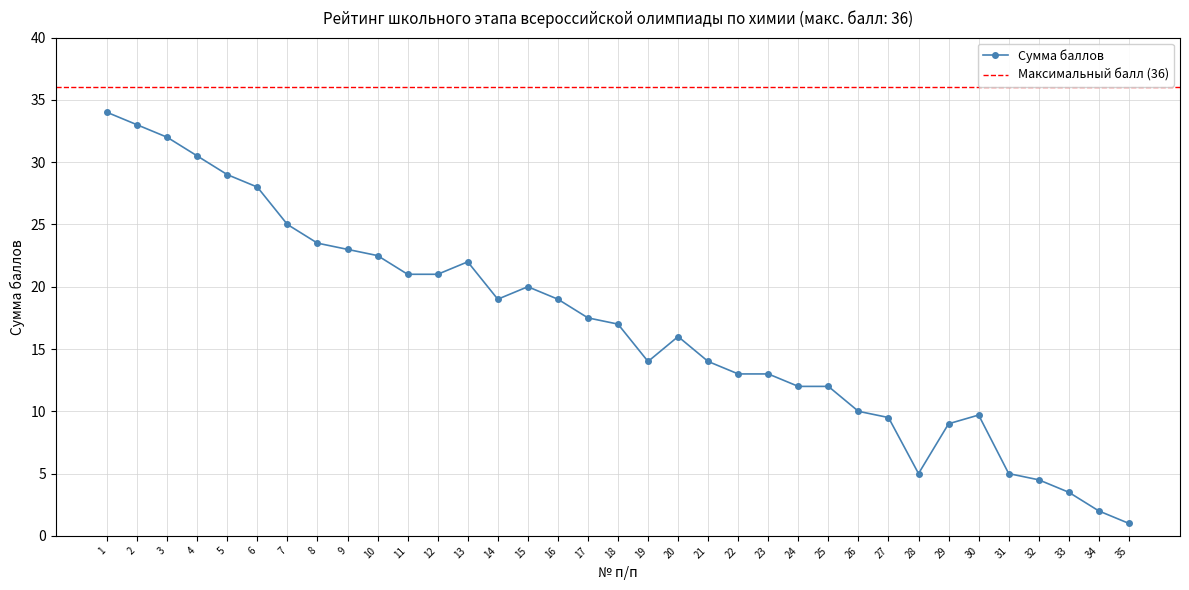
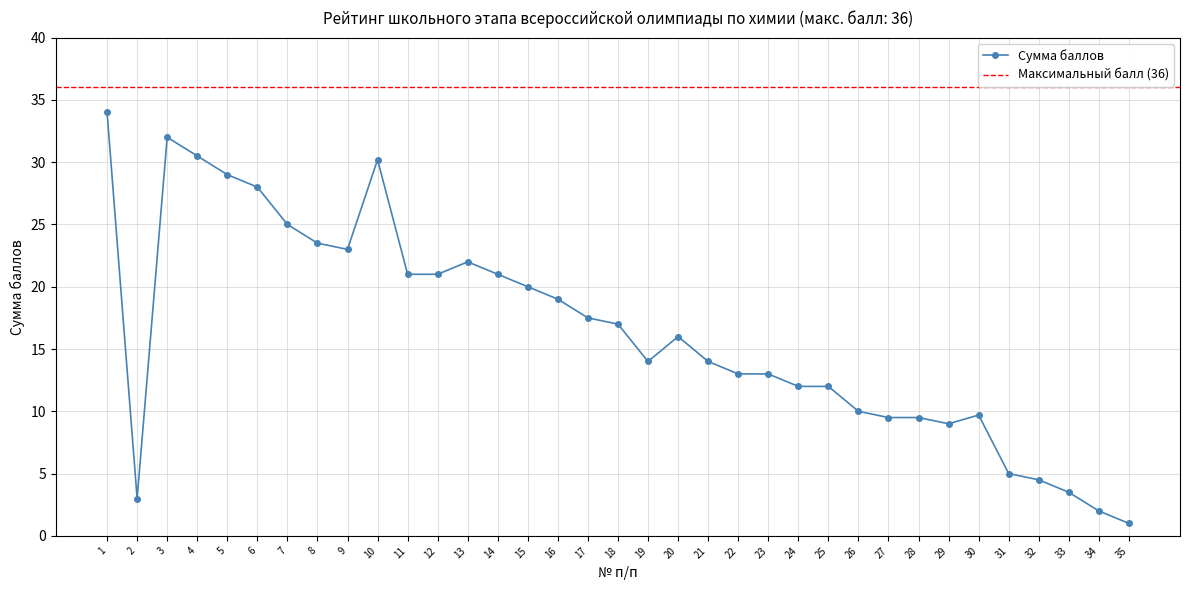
2: 33 -> 3
10: 22.5 -> 30.2
14: 19 -> 21
28: 5.0 -> 9.5
